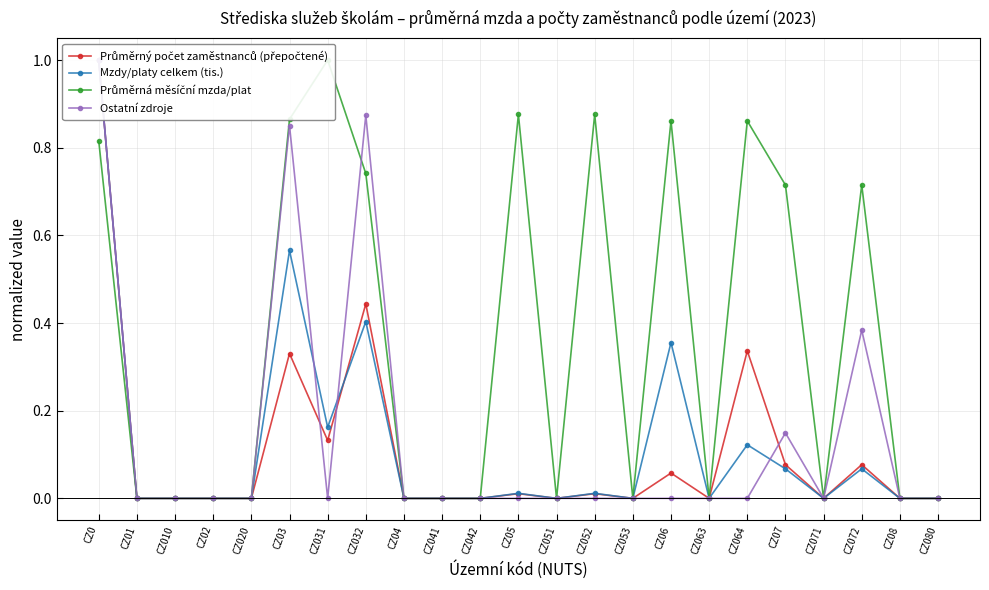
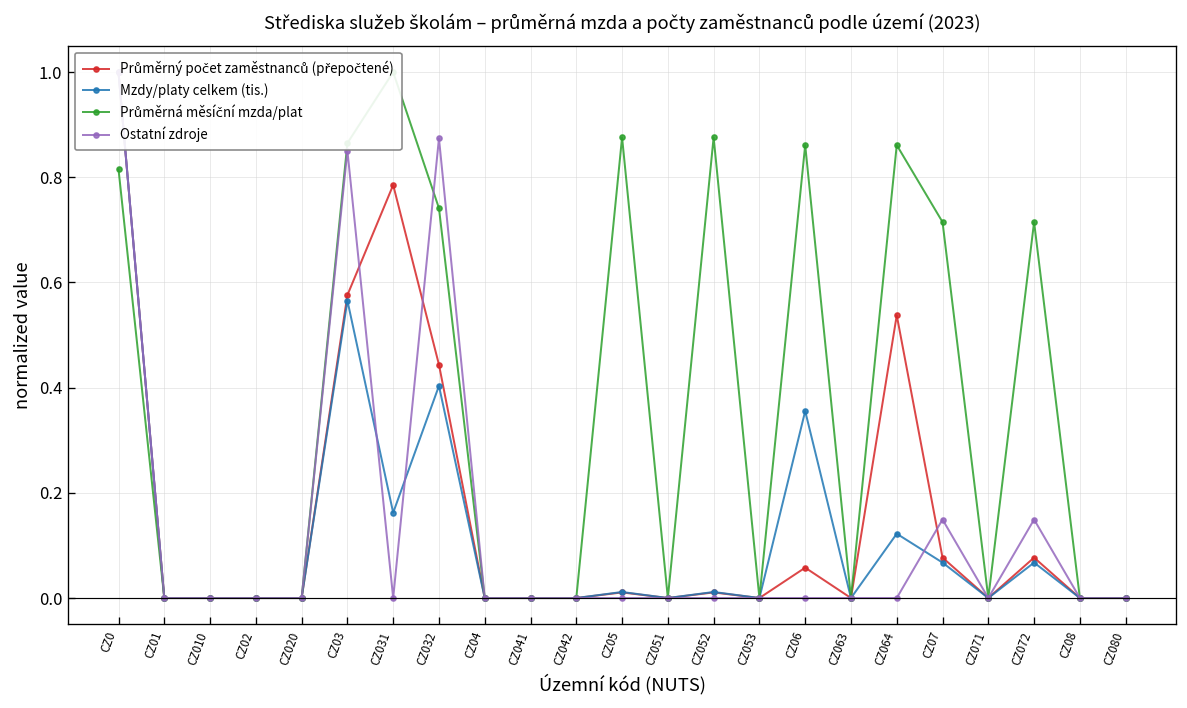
Průměrný počet zaměstnanců (přepočtené), CZ03: 0.33 -> 0.58
Průměrný počet zaměstnanců (přepočtené), CZ031: 0.13 -> 0.79
Průměrný počet zaměstnanců (přepočtené), CZ064: 0.34 -> 0.54
Ostatní zdroje, CZ072: 0.38 -> 0.15
